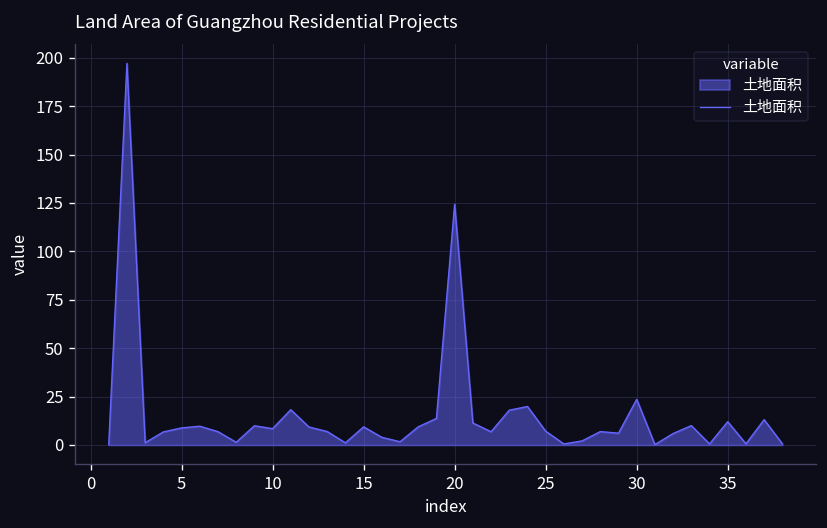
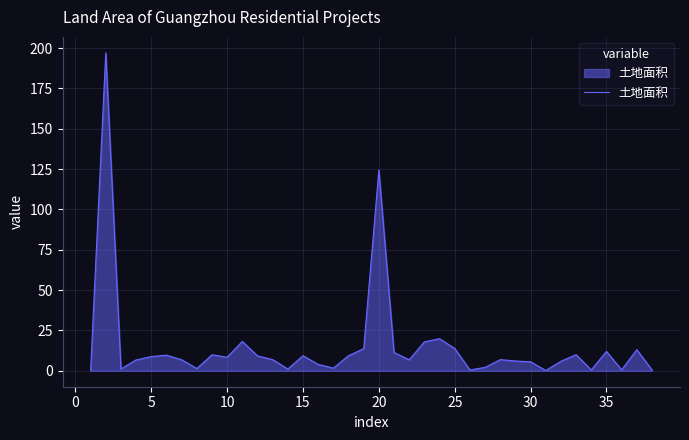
25: 7 -> 14
30: 24 -> 6
